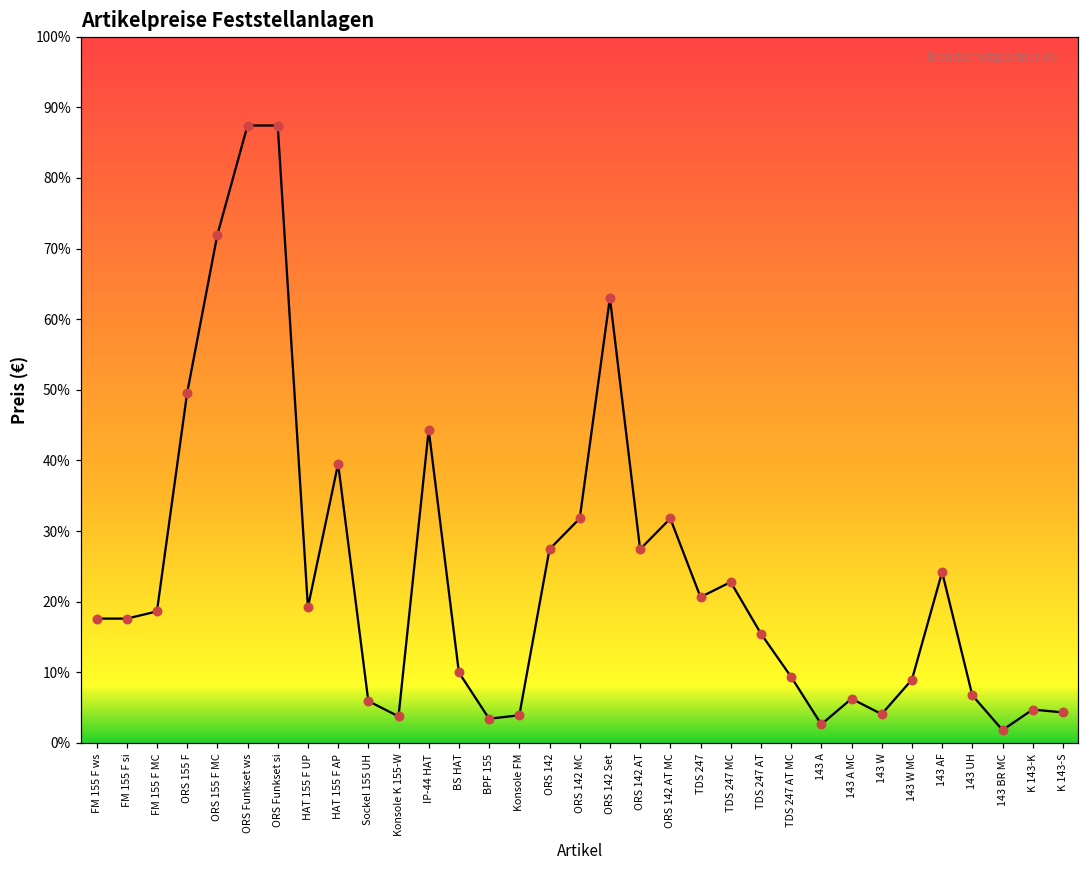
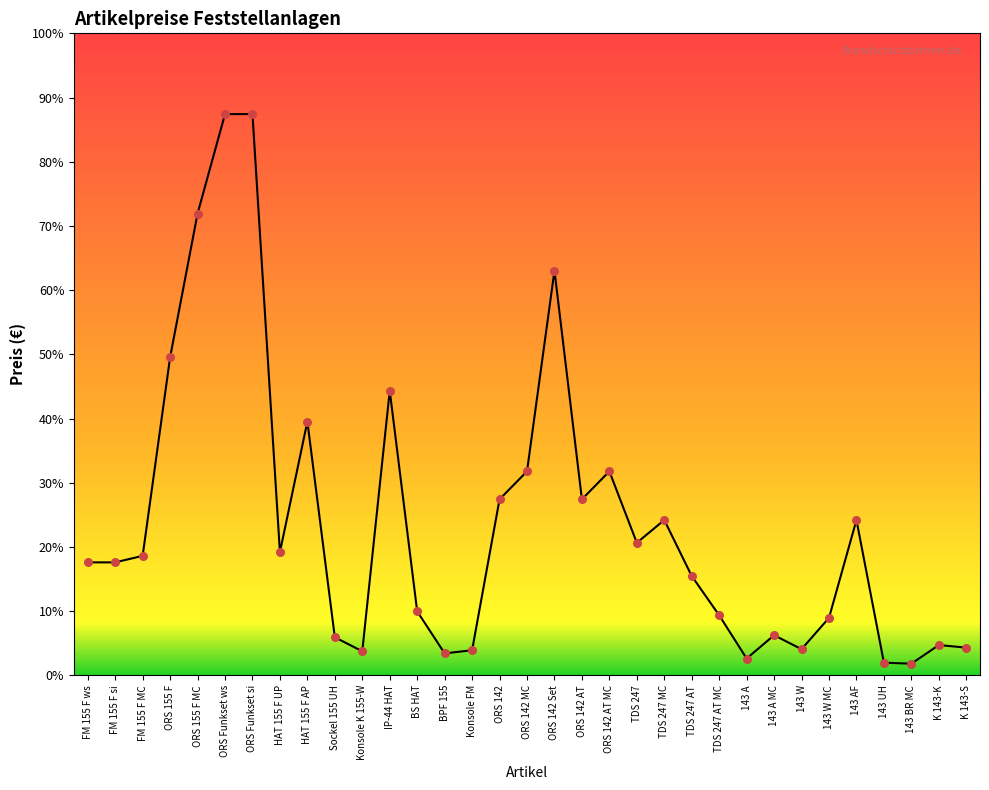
TDS 247 MC: 23% -> 24%
143 UH: 7% -> 2%
